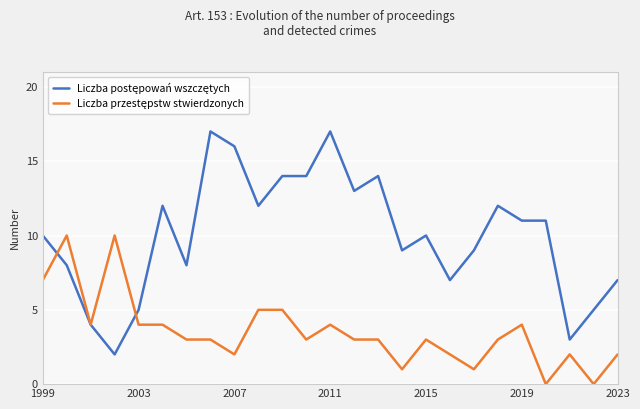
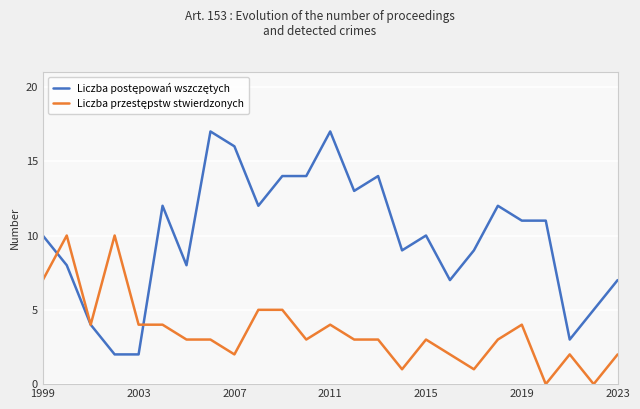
Liczba postępowań wszczętych, 2003: 5 -> 2
